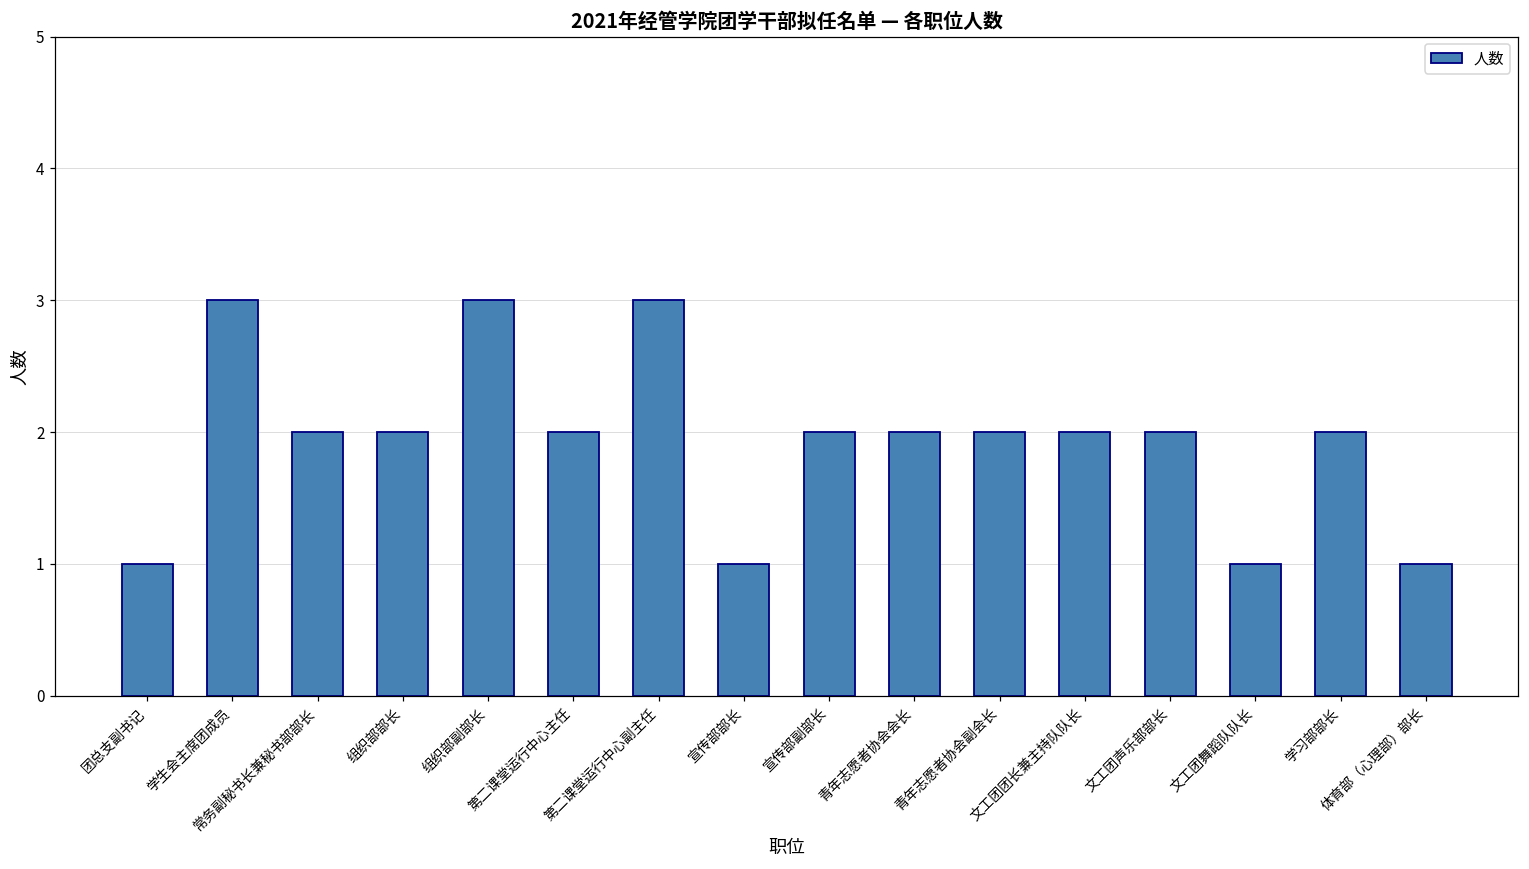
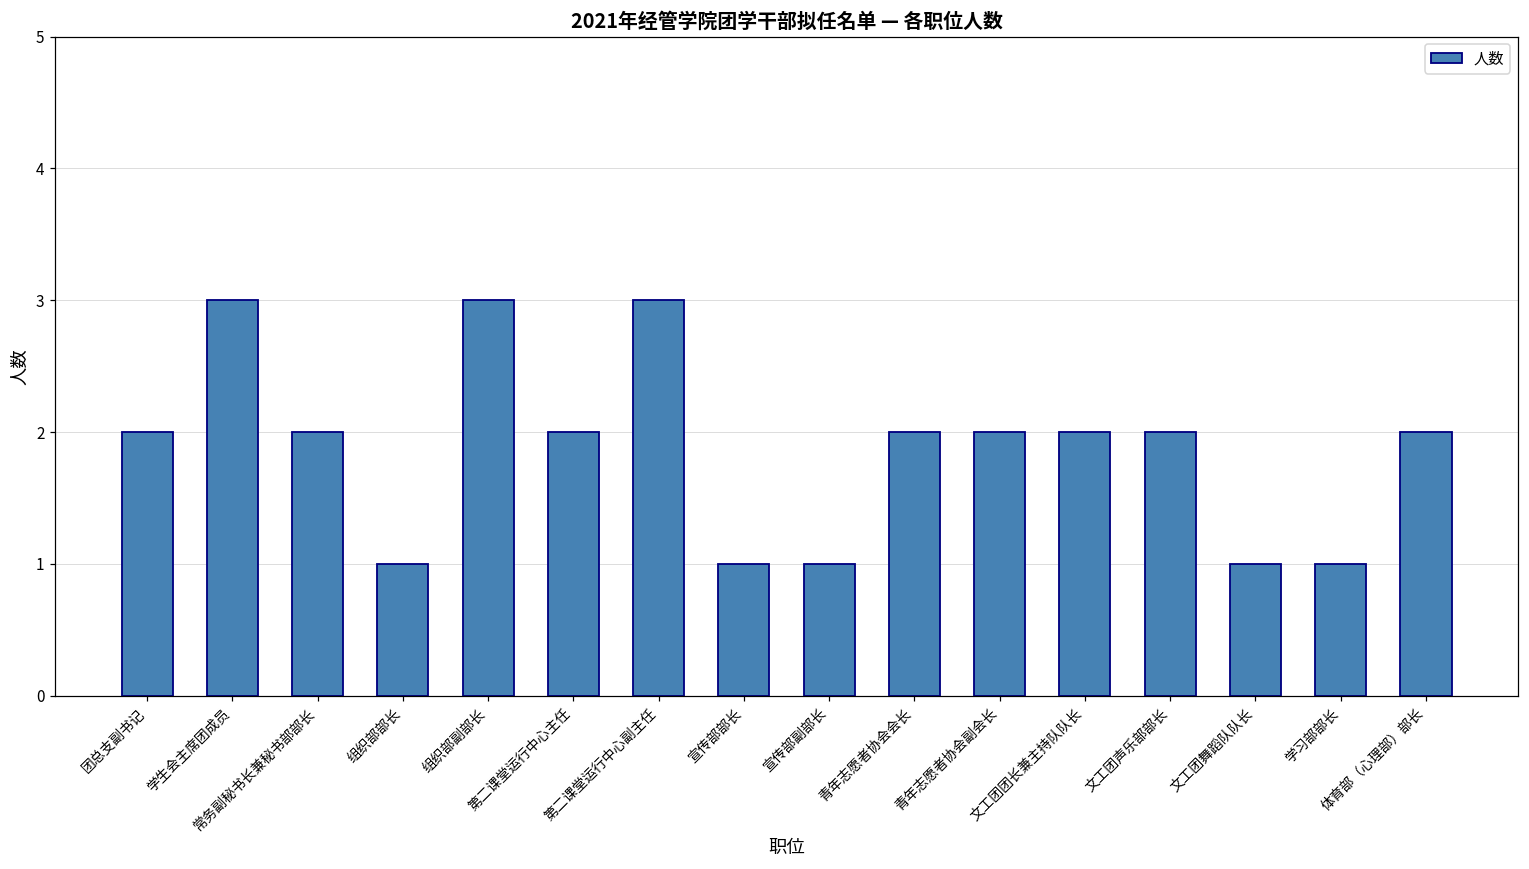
团总支副书记: 1 -> 2
组织部部长: 2 -> 1
宣传部副部长: 2 -> 1
学习部部长: 2 -> 1
体育部（心理部）部长: 1 -> 2
